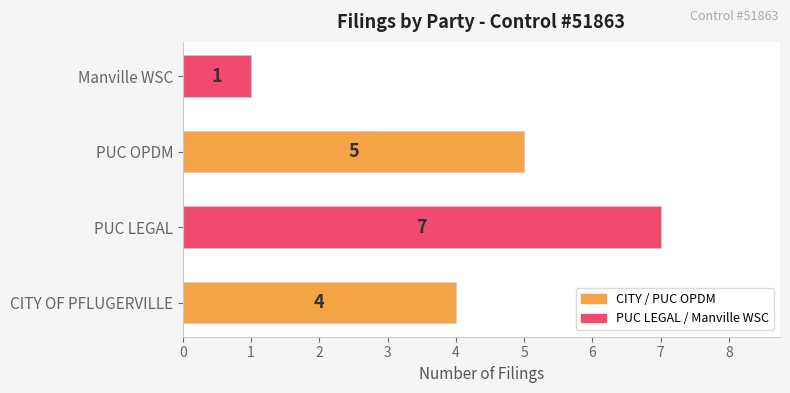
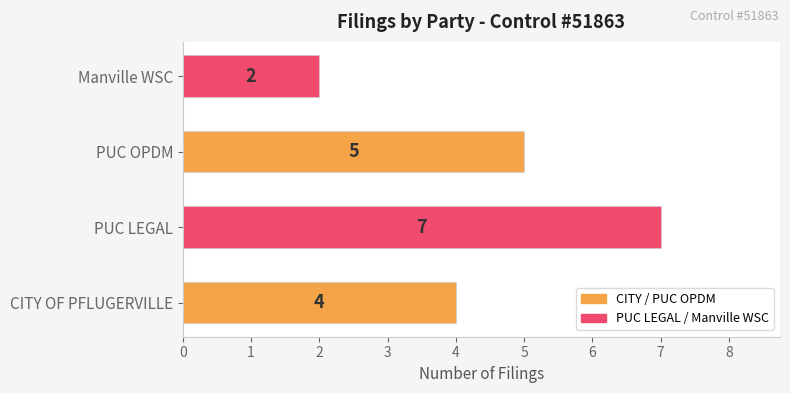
Manville WSC: 1 -> 2
